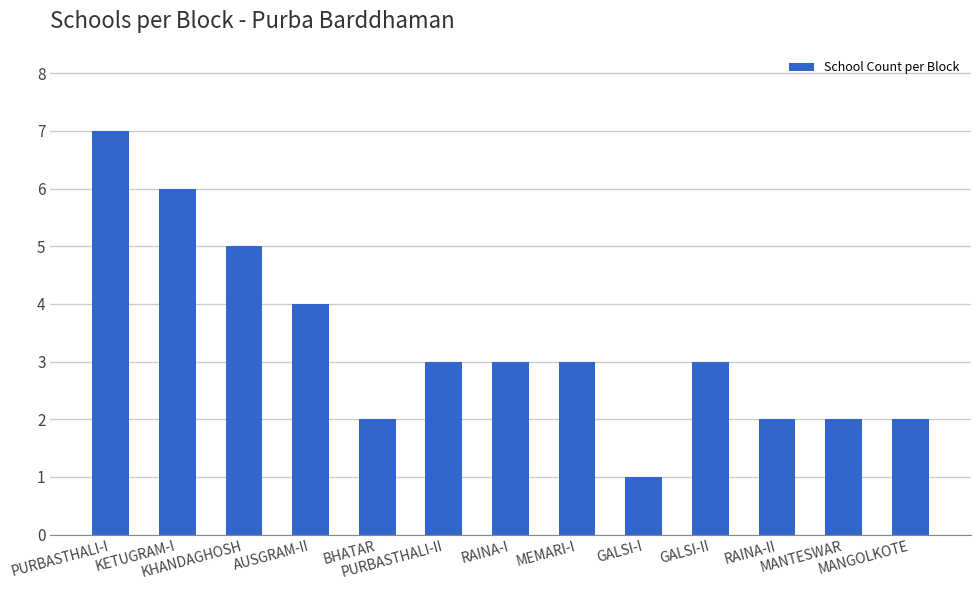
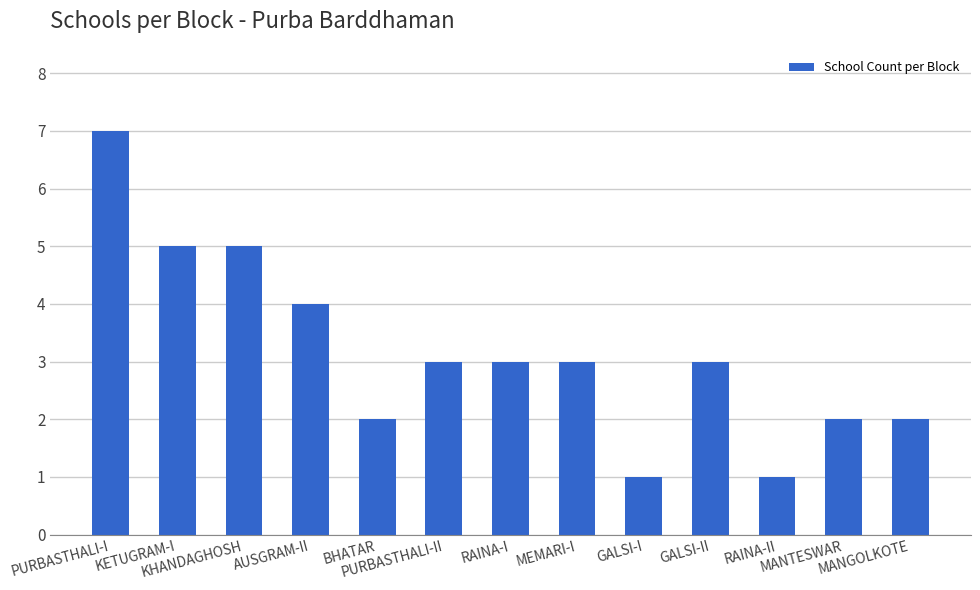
KETUGRAM-I: 6 -> 5
RAINA-II: 2 -> 1
